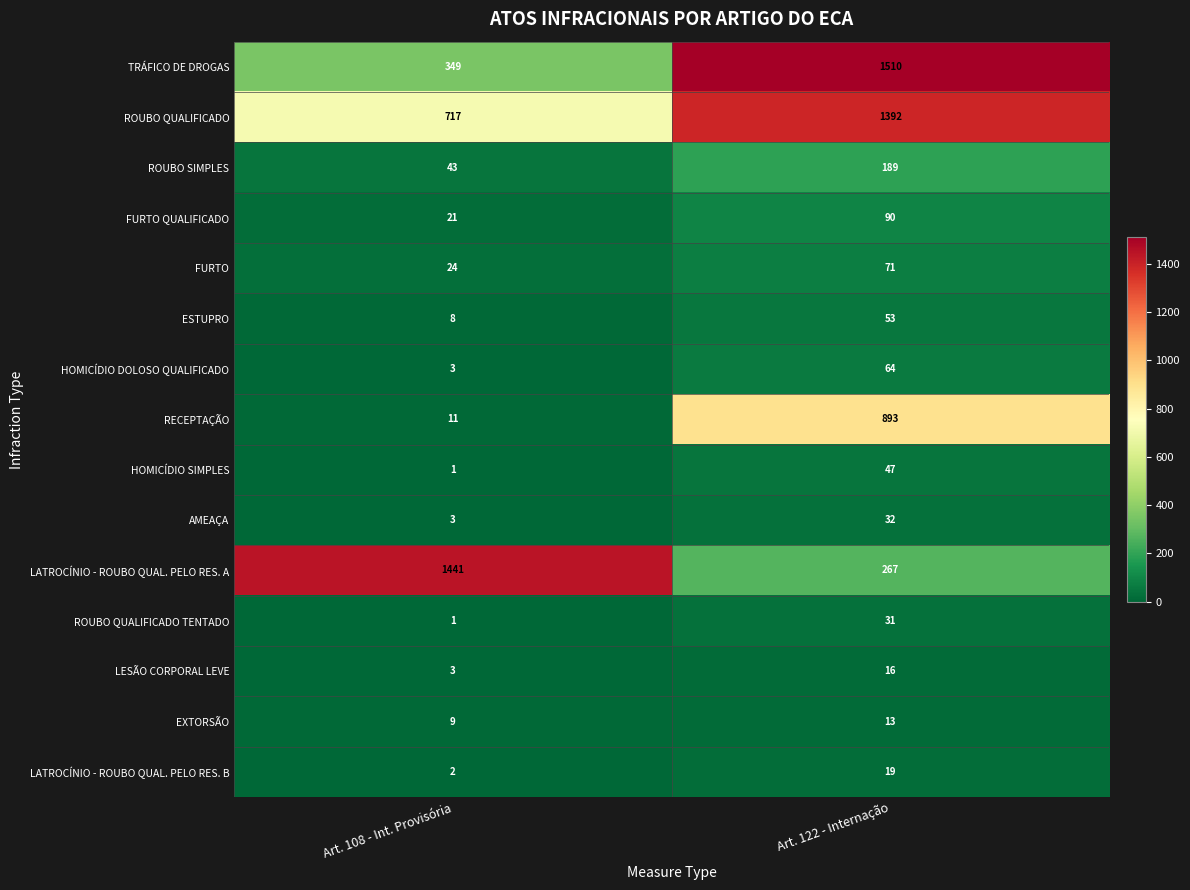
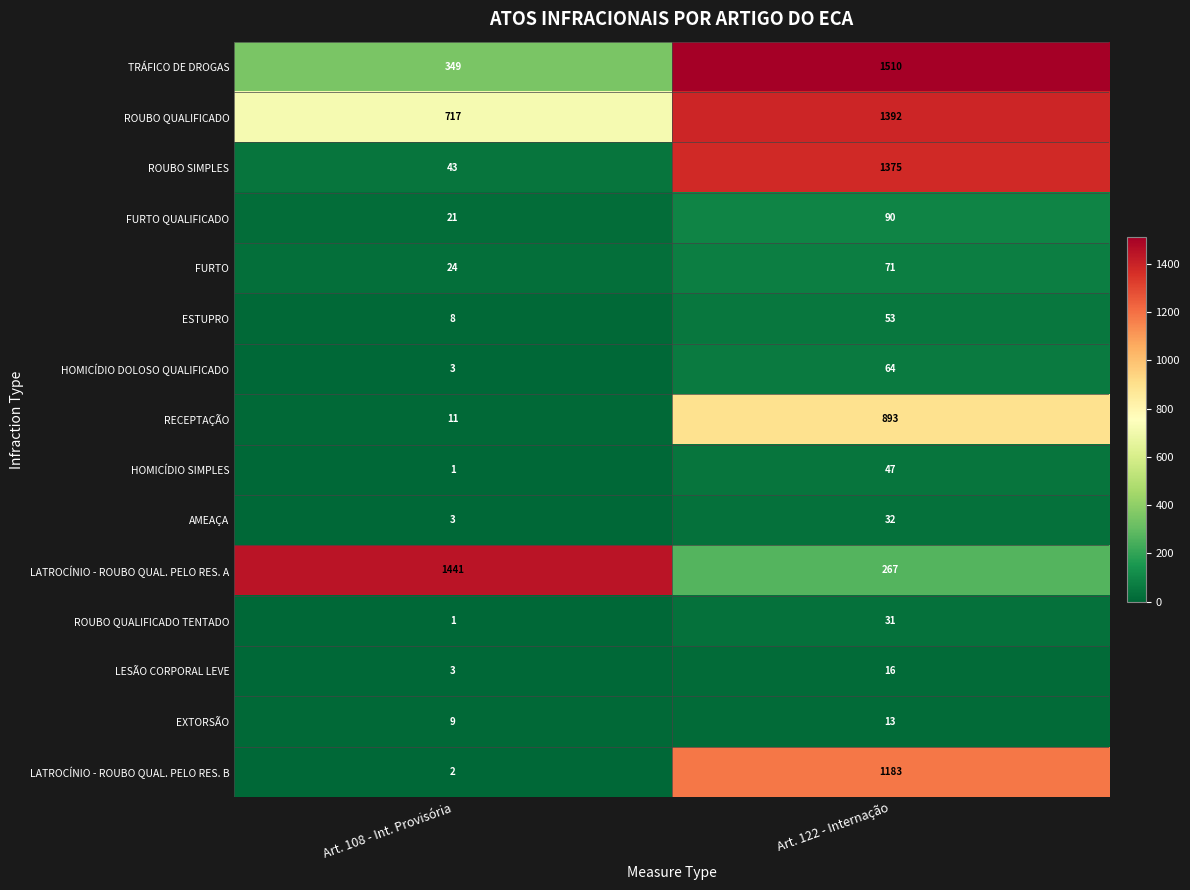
ROUBO SIMPLES, Art. 122 - Internação: 189 -> 1375
LATROCÍNIO - ROUBO QUAL. PELO RES. B, Art. 122 - Internação: 19 -> 1183
